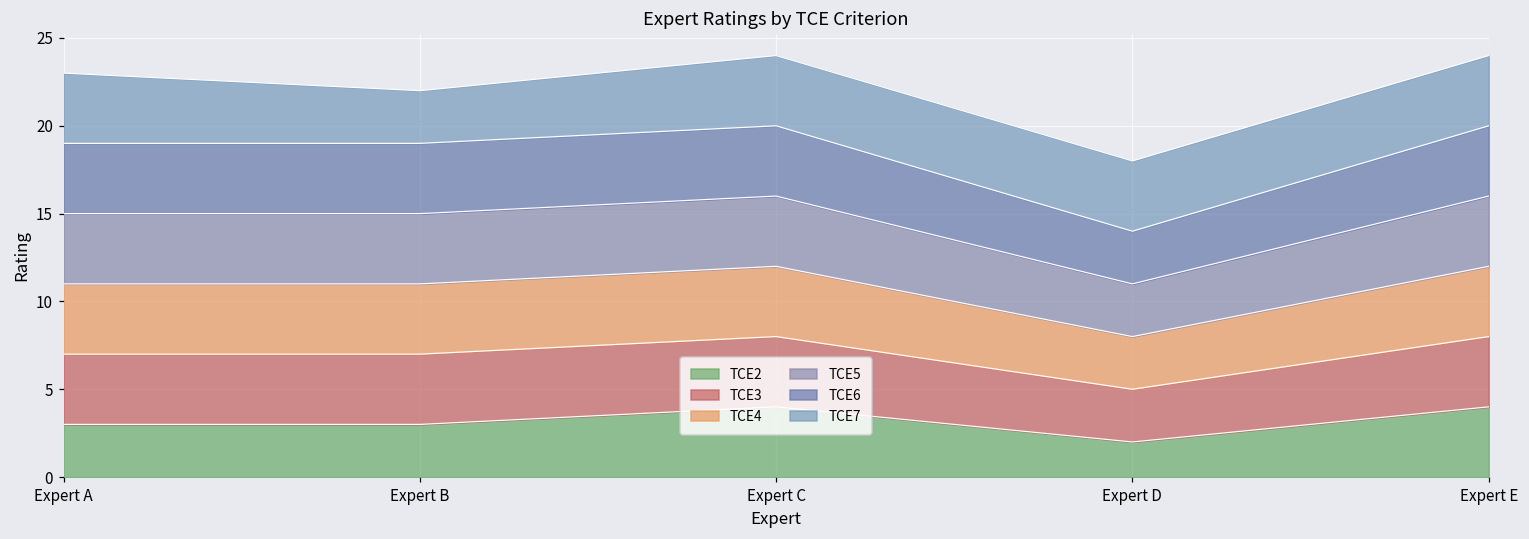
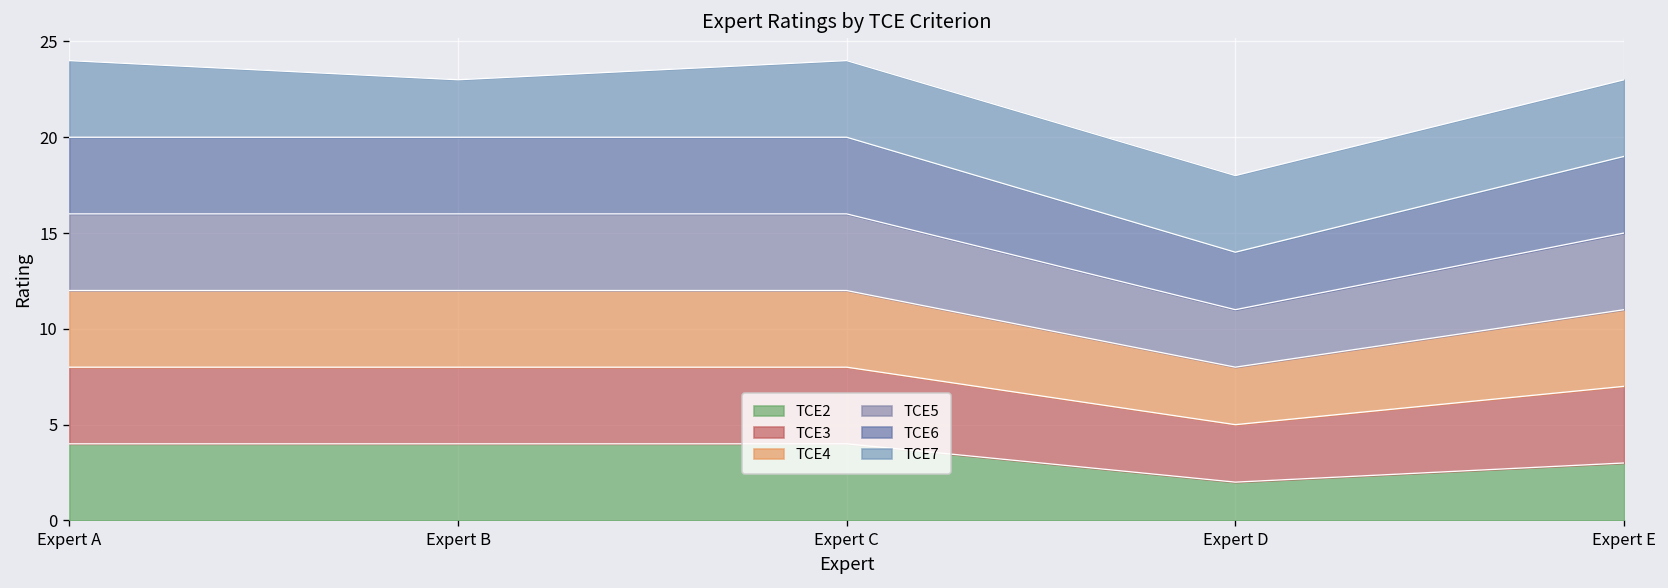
TCE2, Expert A: 3 -> 4
TCE2, Expert B: 3 -> 4
TCE2, Expert E: 4 -> 3
